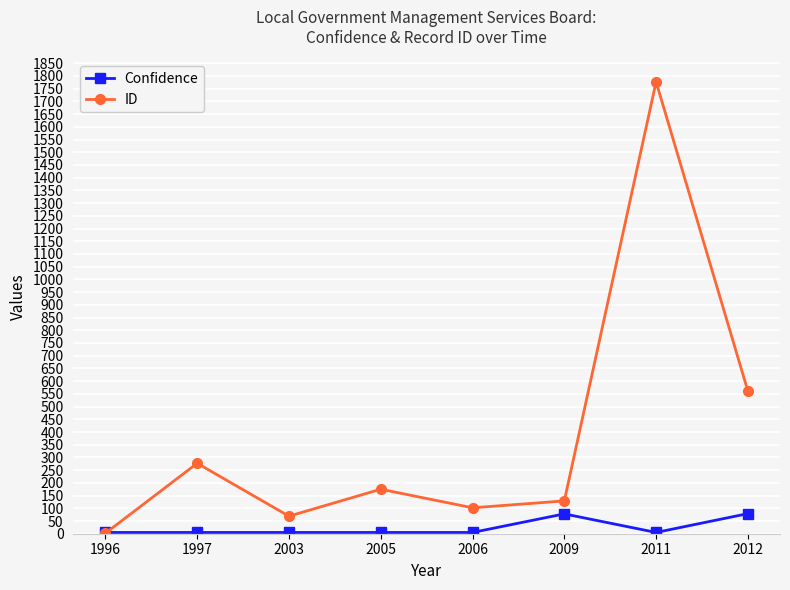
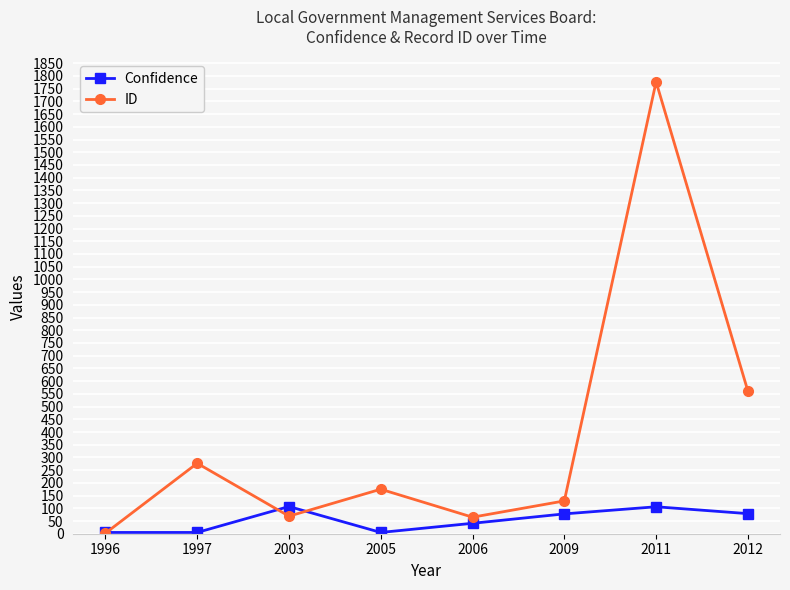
Confidence, 2003: 10 -> 110
Confidence, 2006: 10 -> 40
ID, 2006: 100 -> 70
Confidence, 2011: 10 -> 110
